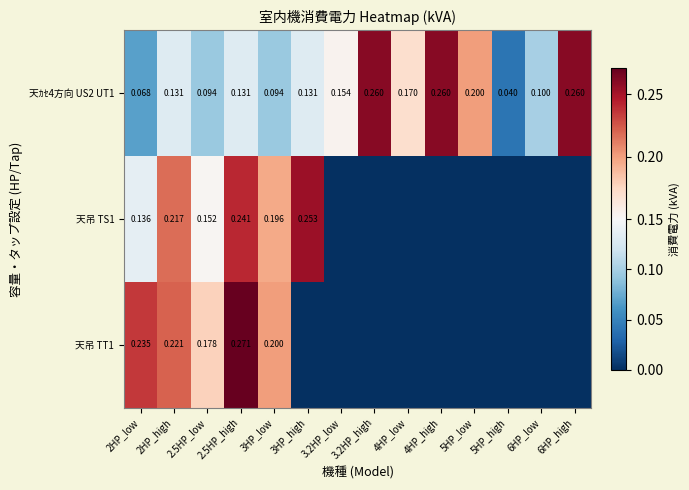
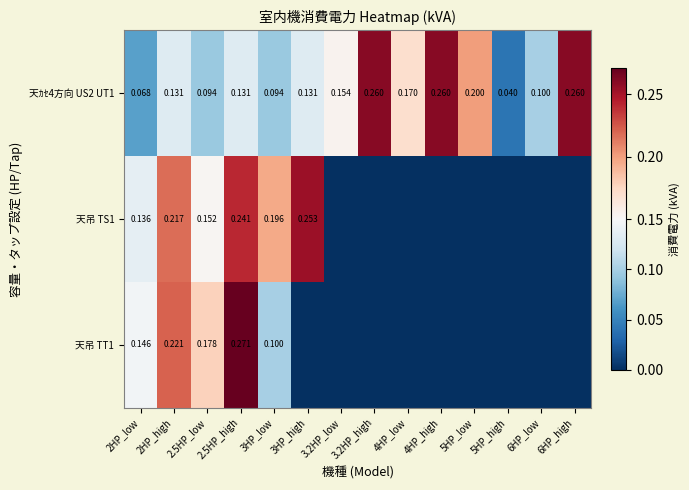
天吊 TT1, 2HP_low: 0.235 -> 0.146
天吊 TT1, 3HP_low: 0.200 -> 0.100
